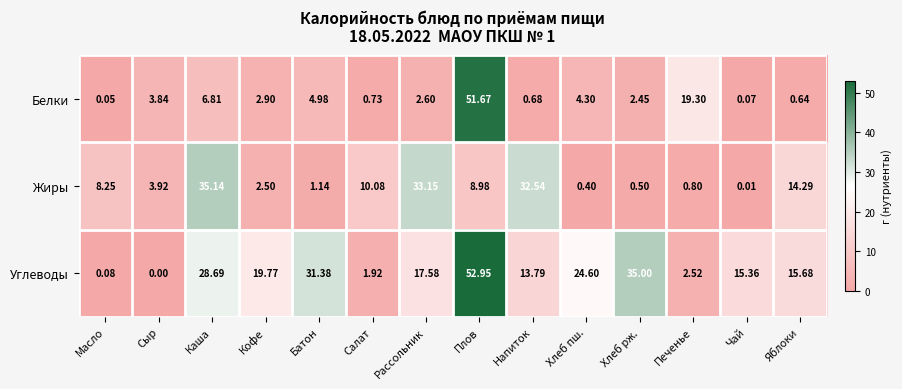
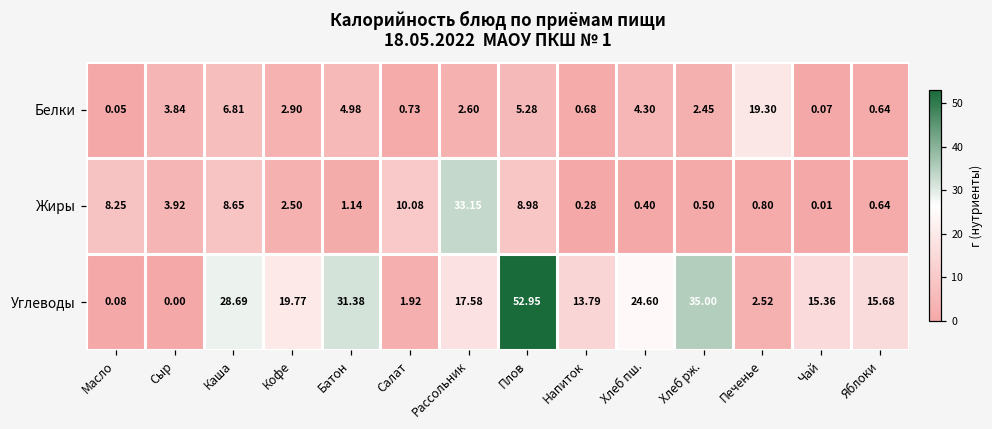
Белки, Плов: 51.67 -> 5.28
Жиры, Каша: 35.14 -> 8.65
Жиры, Напиток: 32.54 -> 0.28
Жиры, Яблоки: 14.29 -> 0.64
